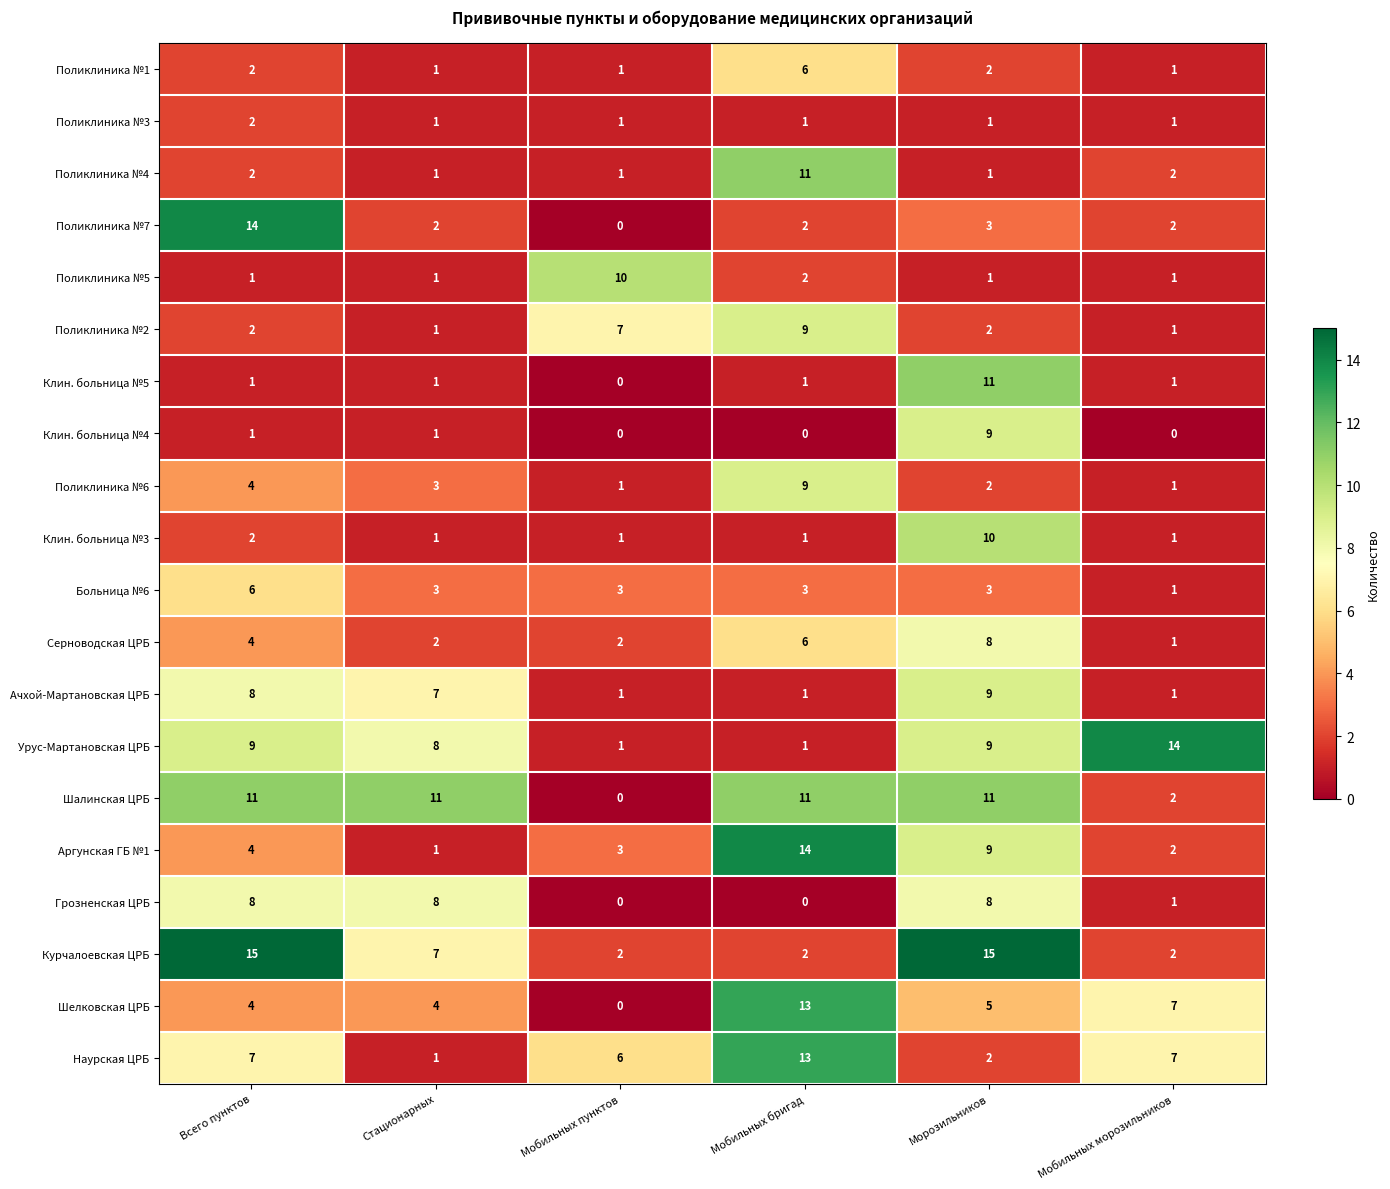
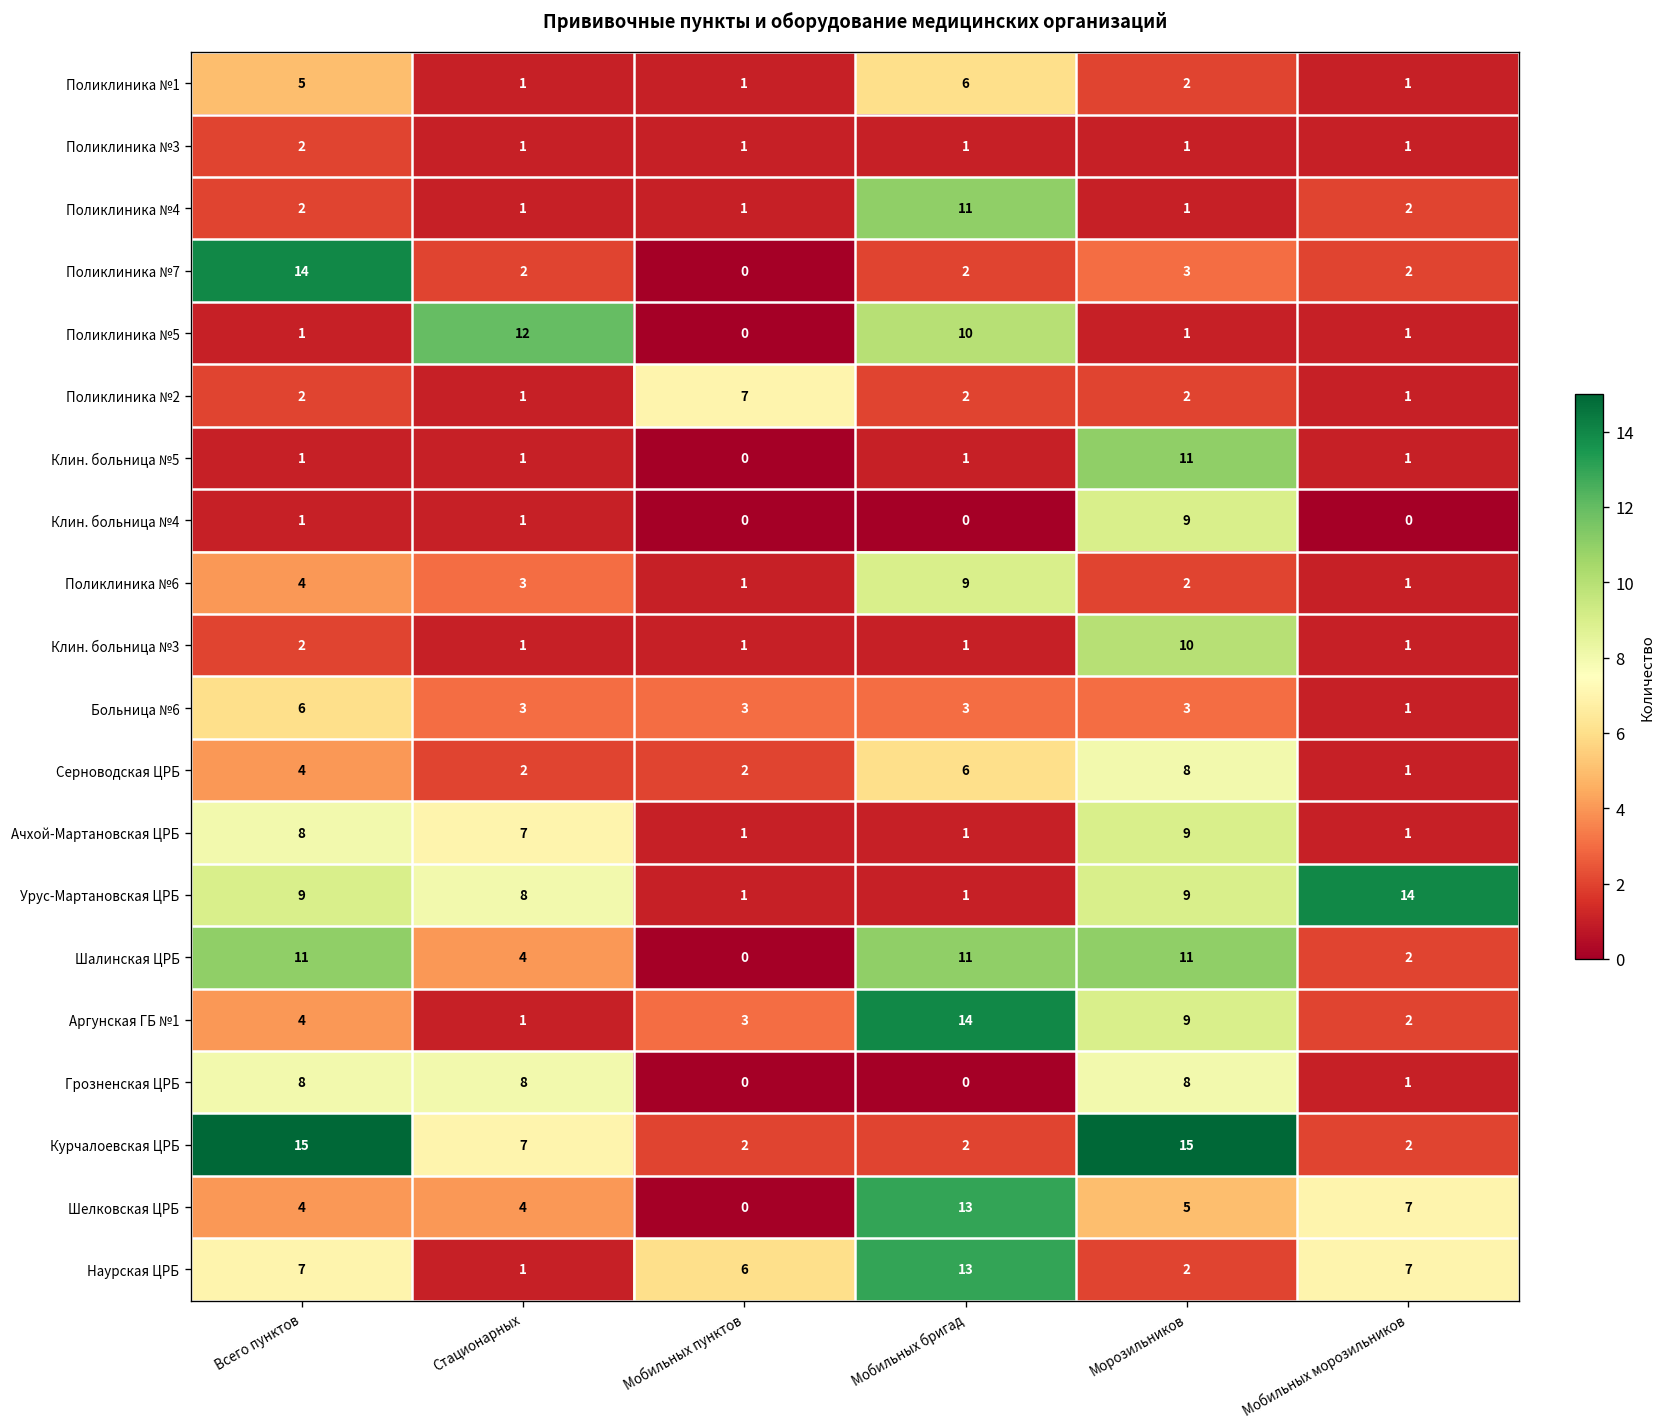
Поликлиника №1, Всего пунктов: 2 -> 5
Поликлиника №5, Стационарных: 1 -> 12
Поликлиника №5, Мобильных пунктов: 10 -> 0
Поликлиника №5, Мобильных бригад: 2 -> 10
Поликлиника №2, Мобильных бригад: 9 -> 2
Шалинская ЦРБ, Стационарных: 11 -> 4
